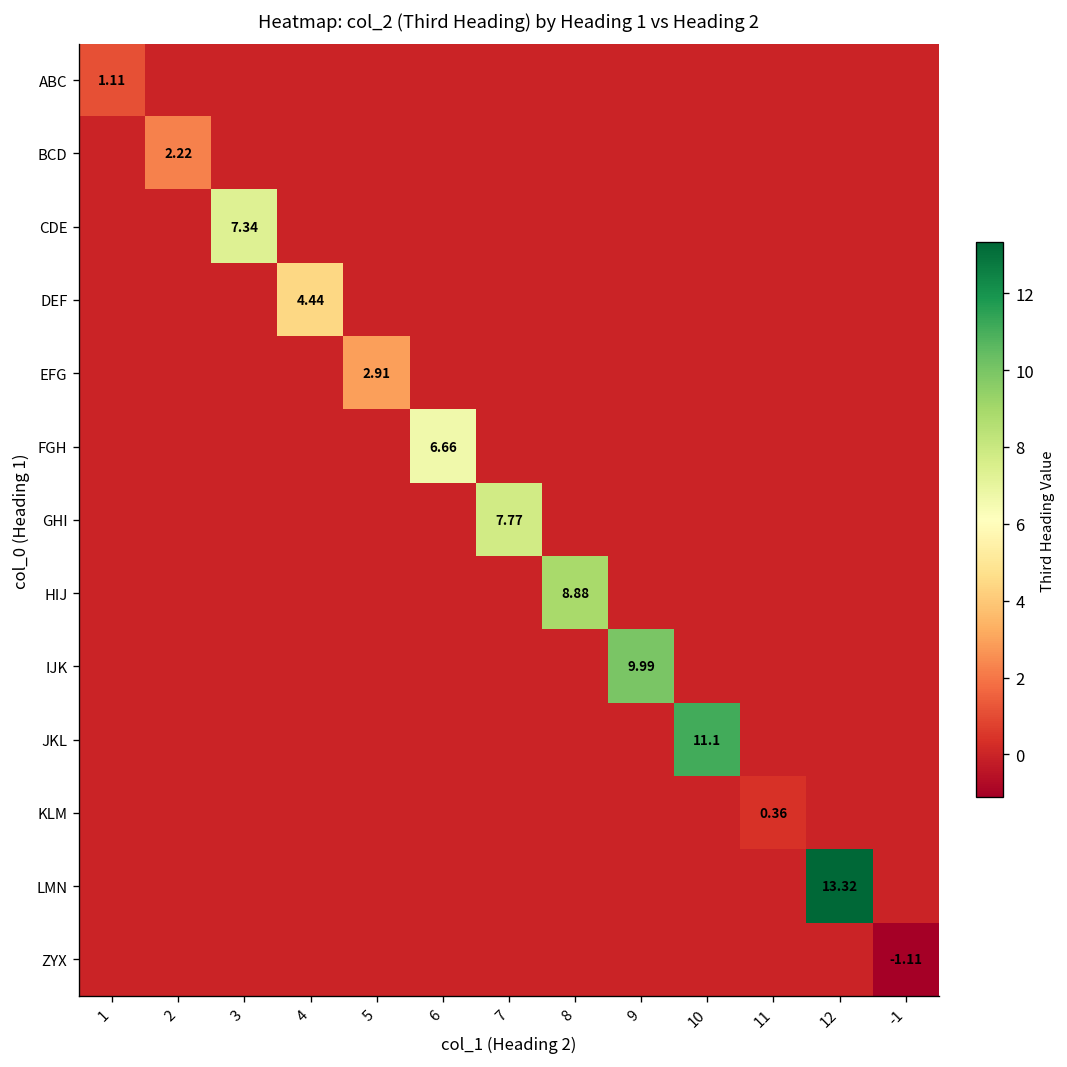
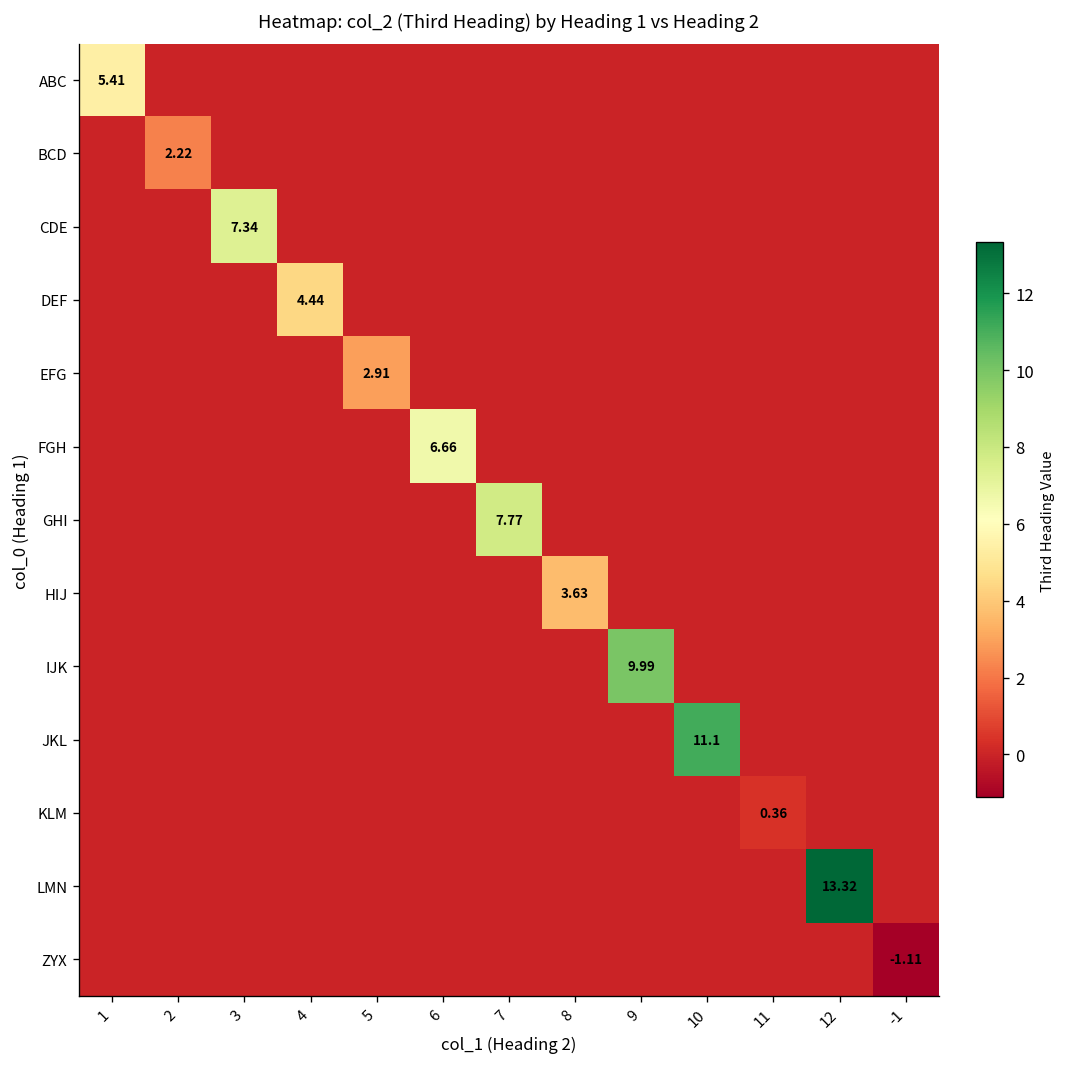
ABC, 1: 1.11 -> 5.41
HIJ, 8: 8.88 -> 3.63
